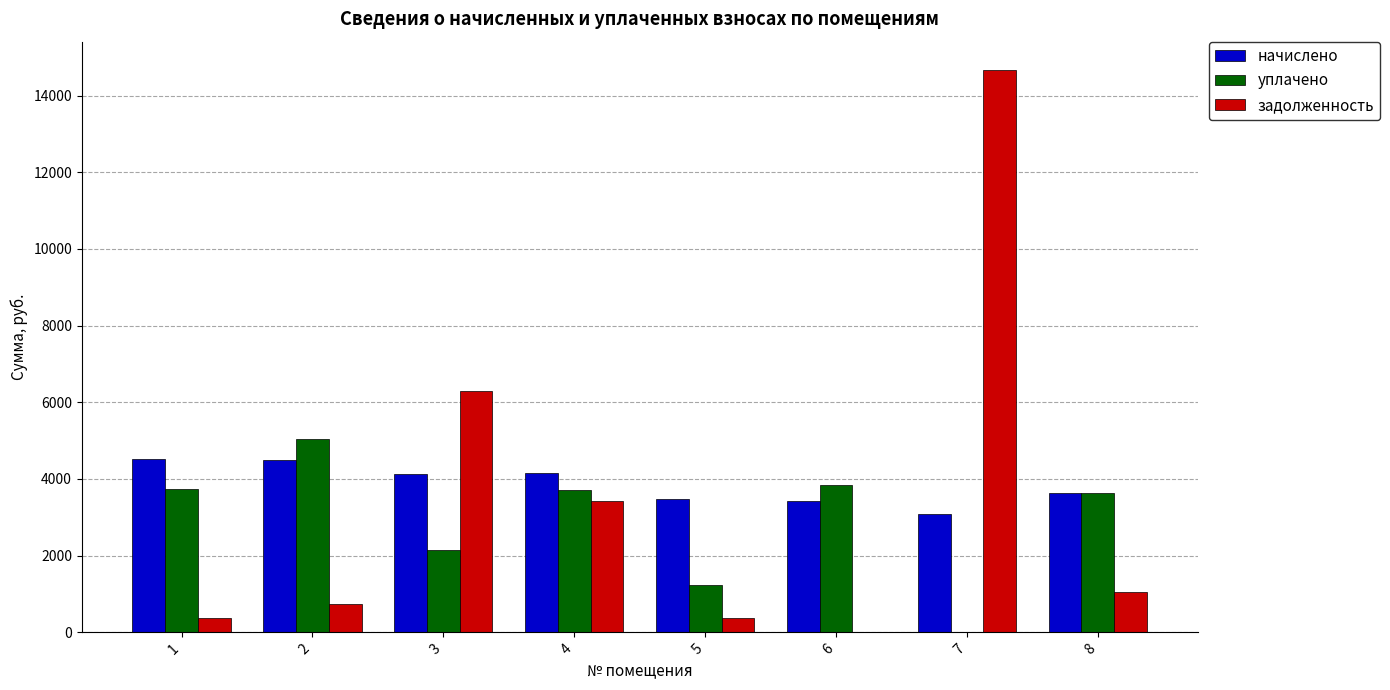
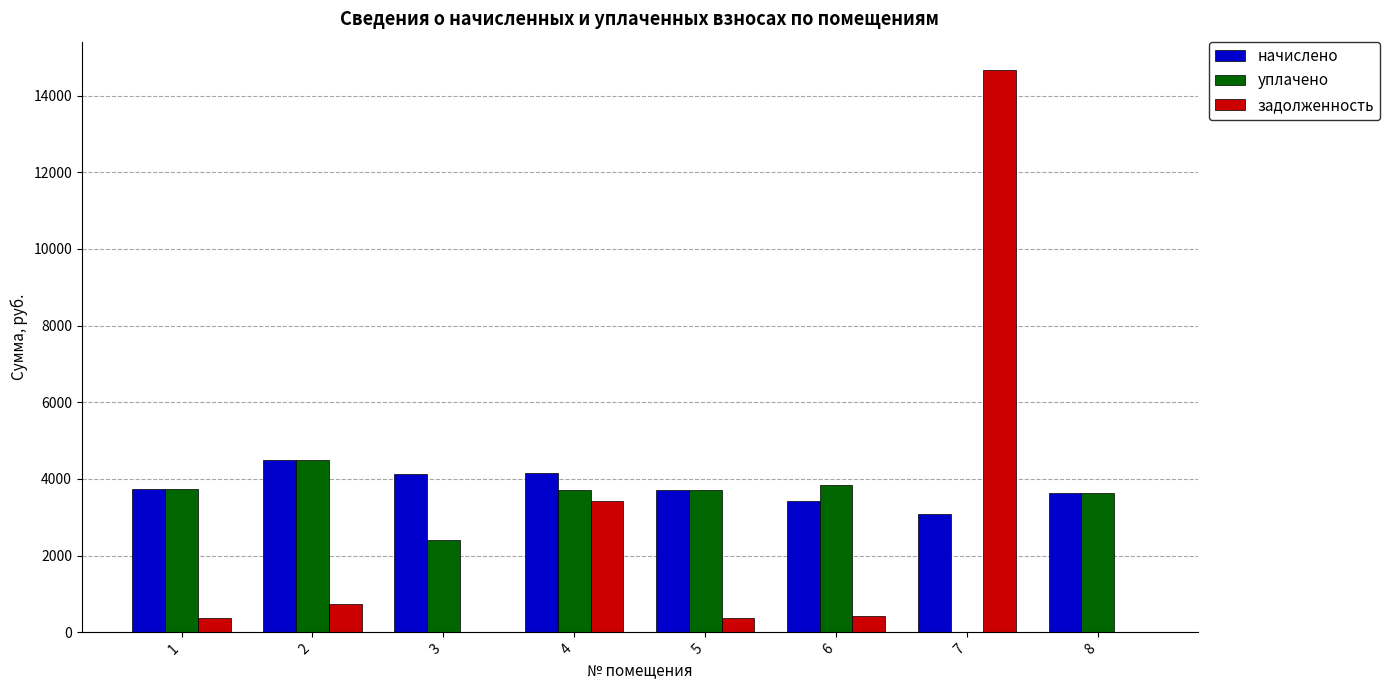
начислено, 1: 4500 -> 3700
уплачено, 2: 5000 -> 4500
уплачено, 3: 2200 -> 2400
задолженность, 3: 6300 -> 0
начислено, 5: 3500 -> 3700
уплачено, 5: 1200 -> 3700
задолженность, 6: 0 -> 400
задолженность, 8: 1000 -> 0
